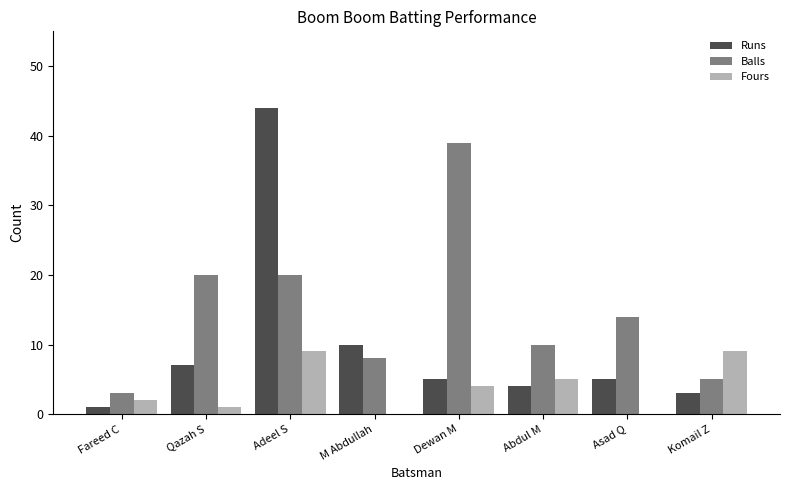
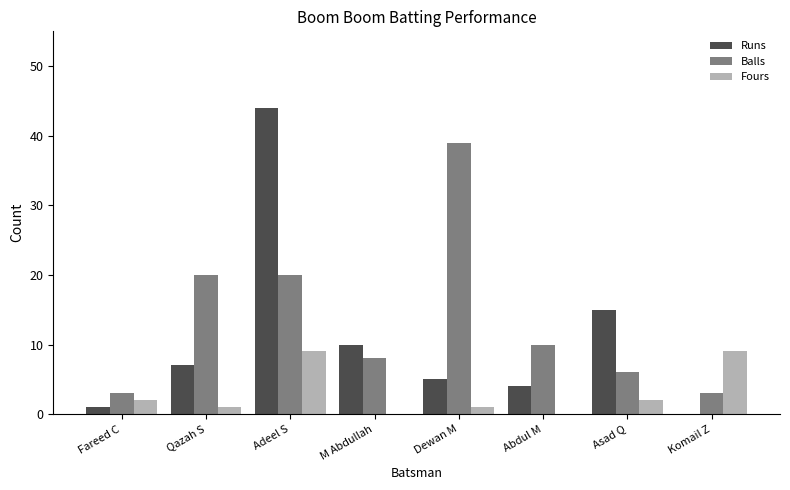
Fours, Dewan M: 4 -> 1
Fours, Abdul M: 5 -> 0
Runs, Asad Q: 5 -> 15
Balls, Asad Q: 14 -> 6
Fours, Asad Q: 0 -> 2
Runs, Komail Z: 3 -> 0
Balls, Komail Z: 5 -> 3
